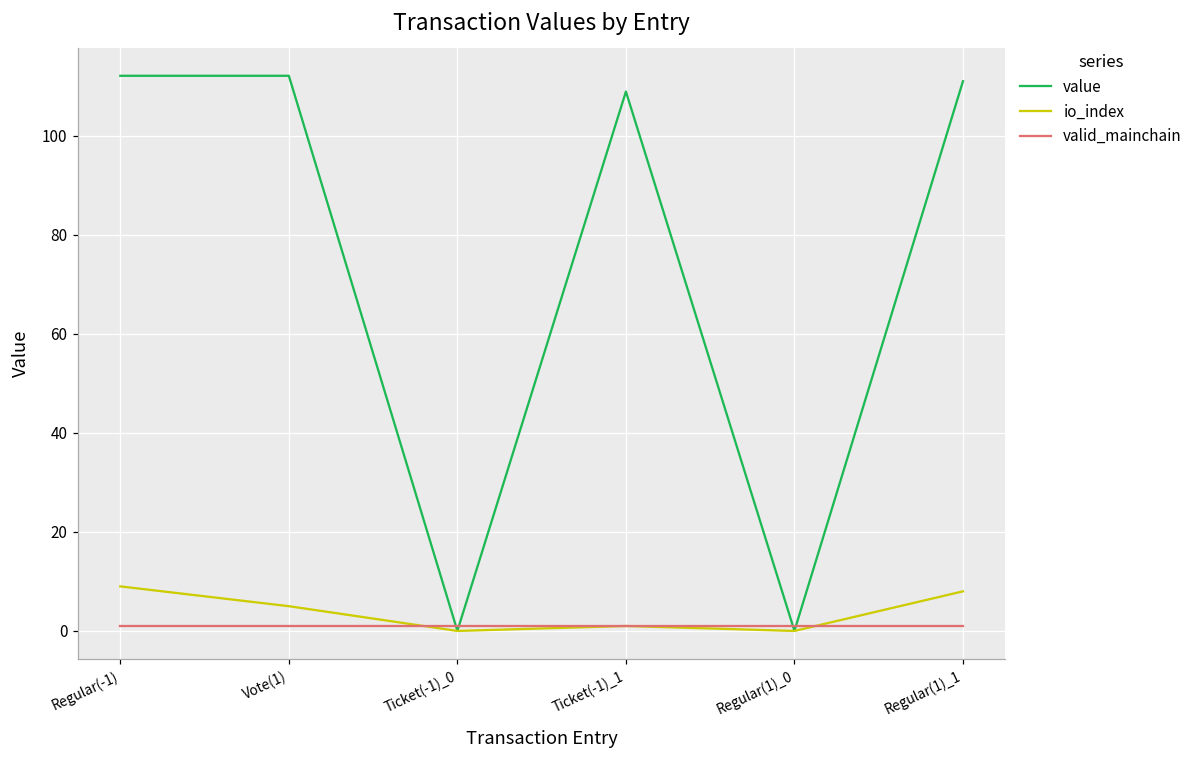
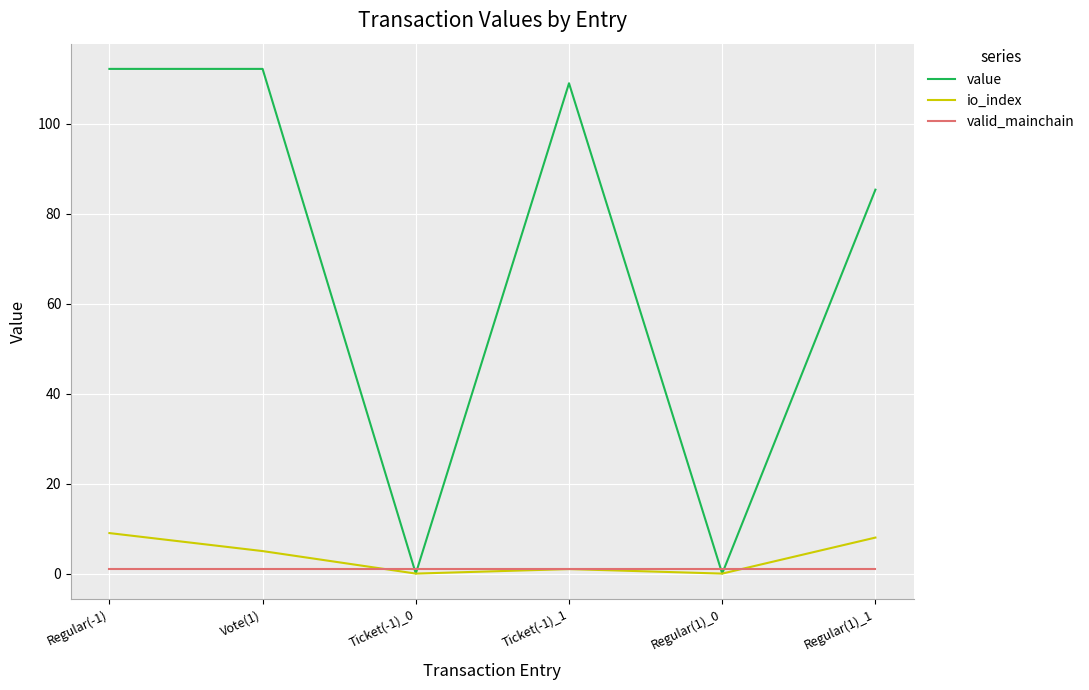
value, Regular(1)_1: 111 -> 85
